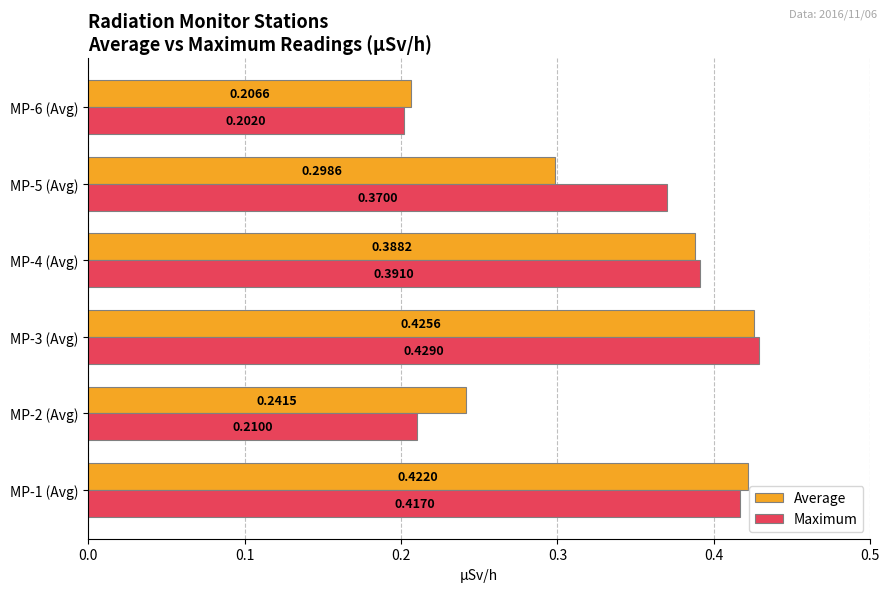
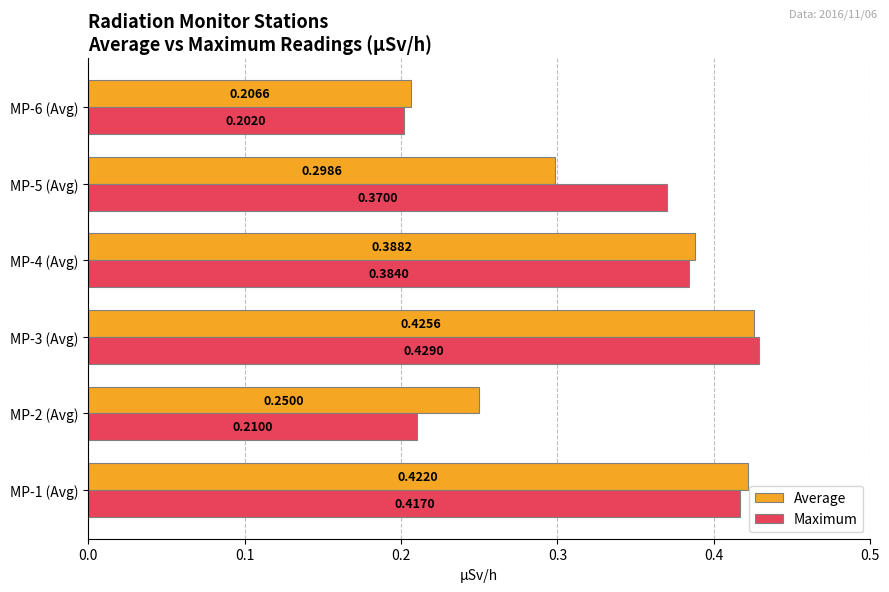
Maximum, MP-4 (Avg): 0.3910 -> 0.3840
Average, MP-2 (Avg): 0.2415 -> 0.2500
